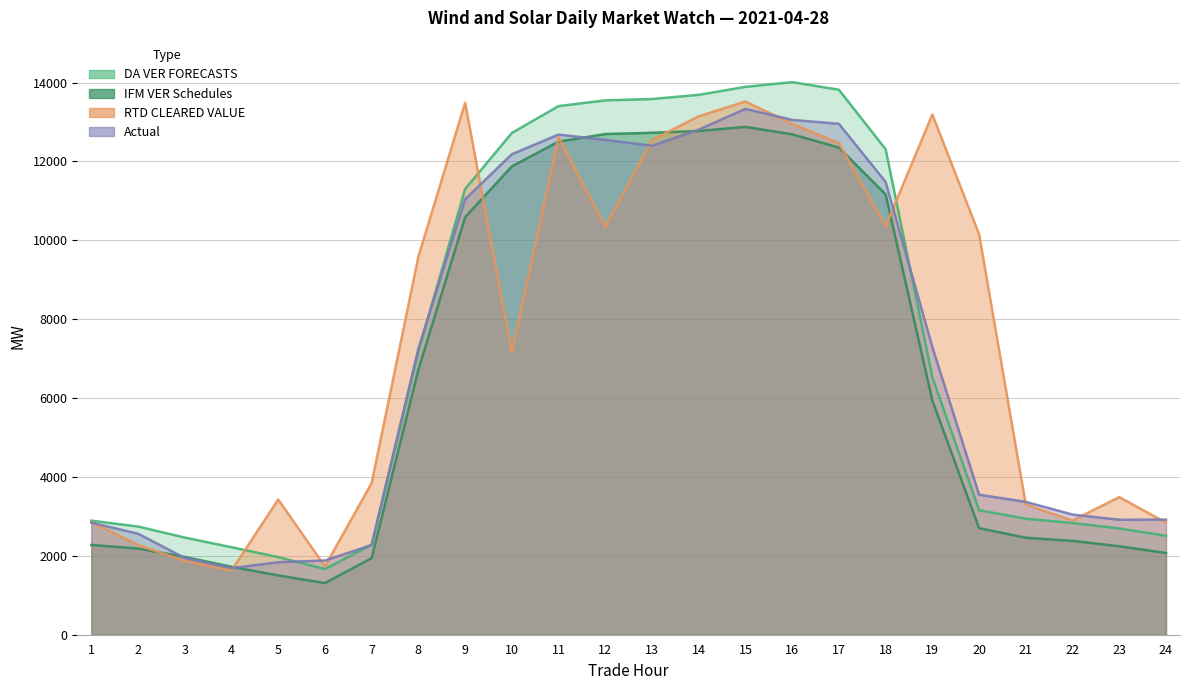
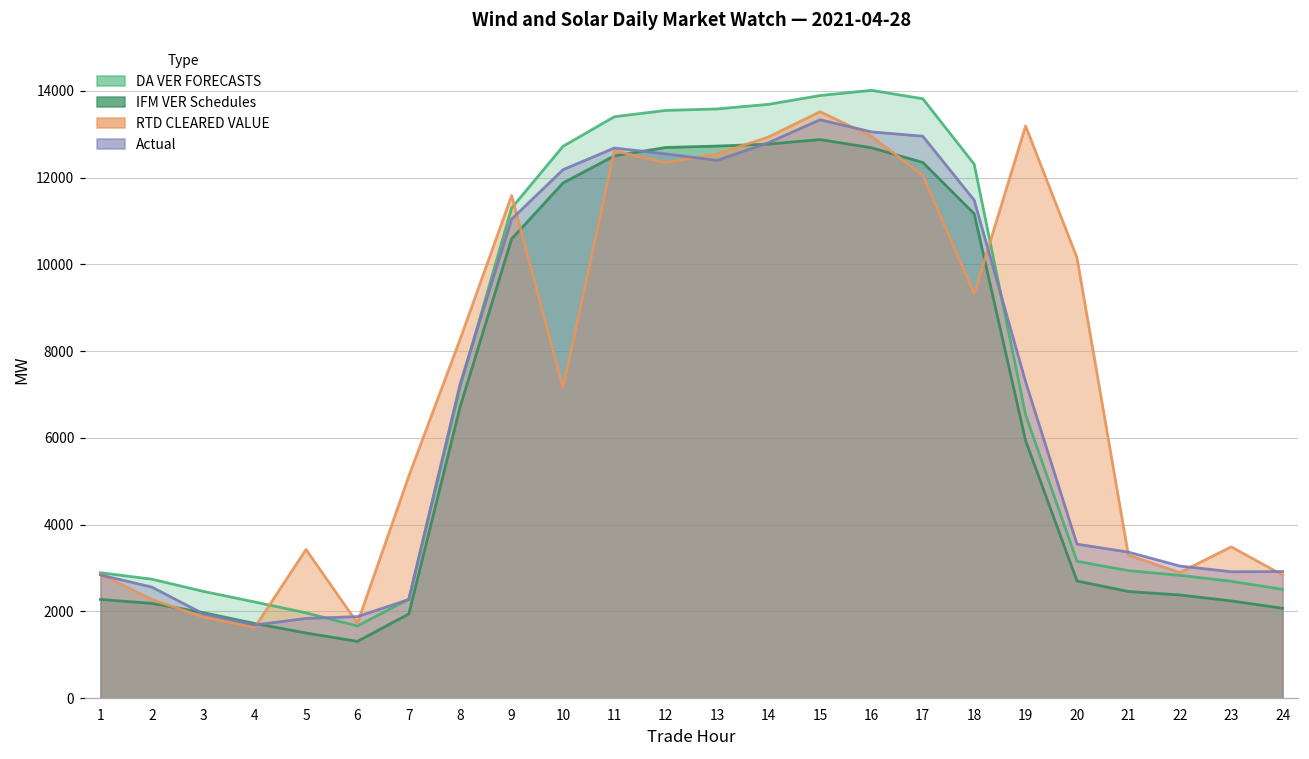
RTD CLEARED VALUE, 7: 3800 -> 5100
RTD CLEARED VALUE, 8: 9600 -> 8300
RTD CLEARED VALUE, 9: 13500 -> 11600
RTD CLEARED VALUE, 12: 10300 -> 12300
RTD CLEARED VALUE, 14: 13100 -> 12900
RTD CLEARED VALUE, 17: 12500 -> 12100
RTD CLEARED VALUE, 18: 10400 -> 9300
